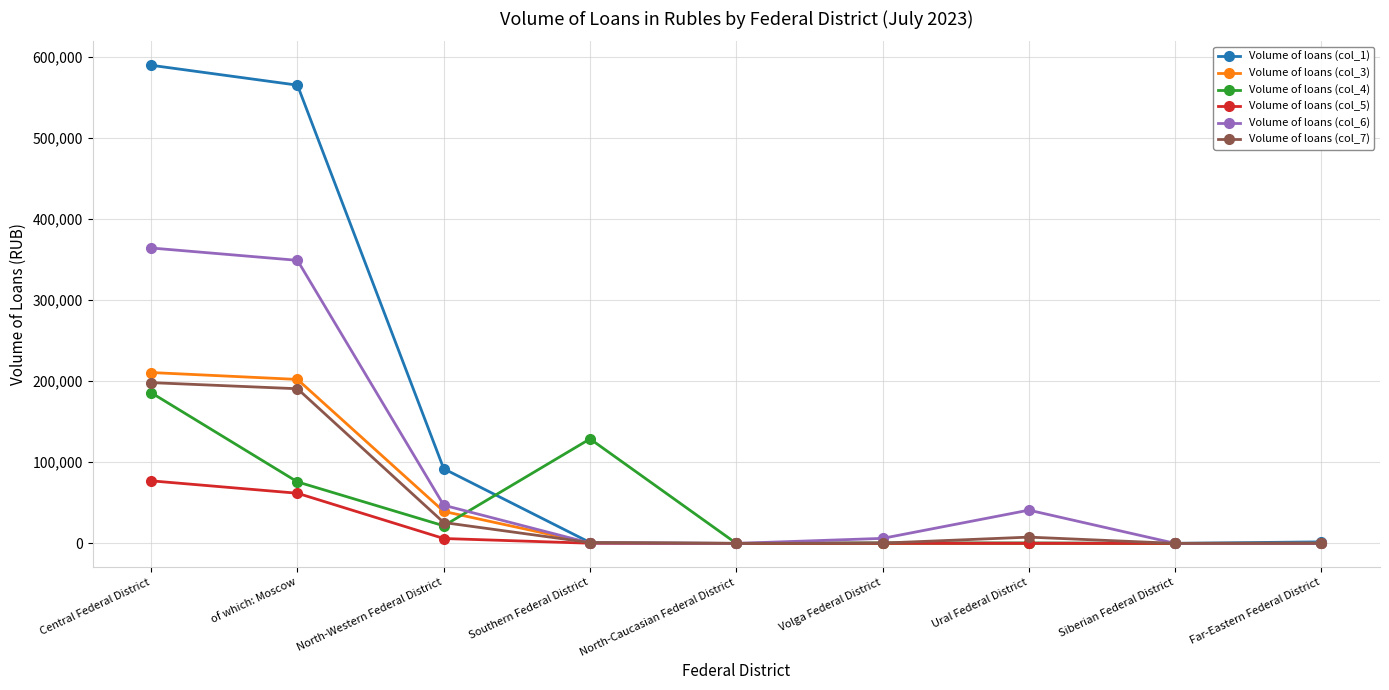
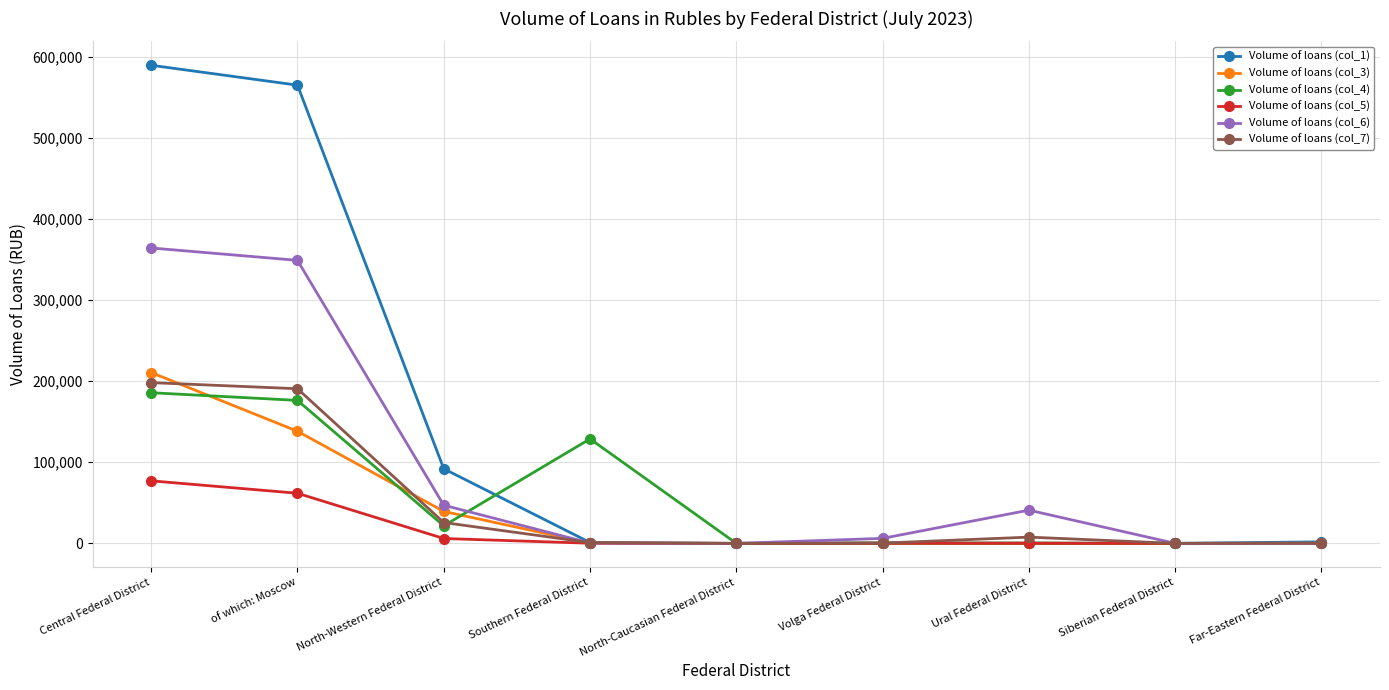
Volume of loans (col_3), of which: Moscow: 200,000 -> 140,000
Volume of loans (col_4), of which: Moscow: 80,000 -> 180,000
